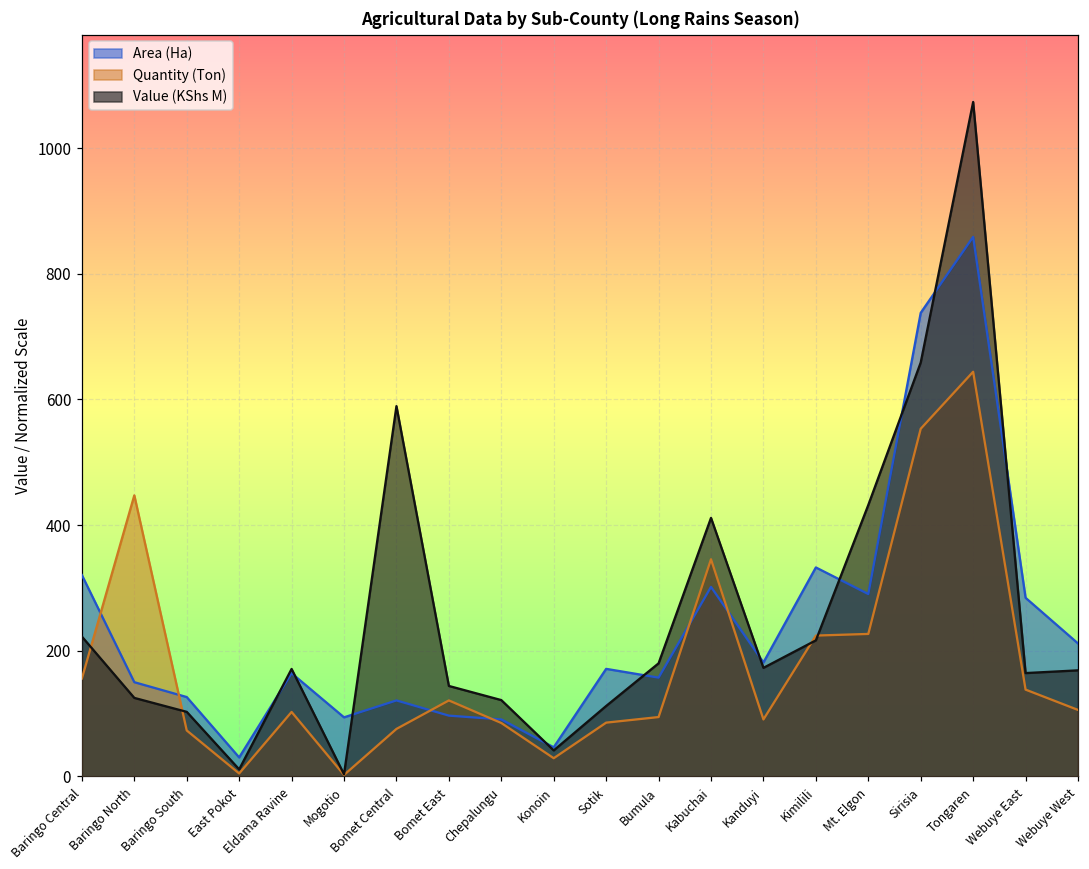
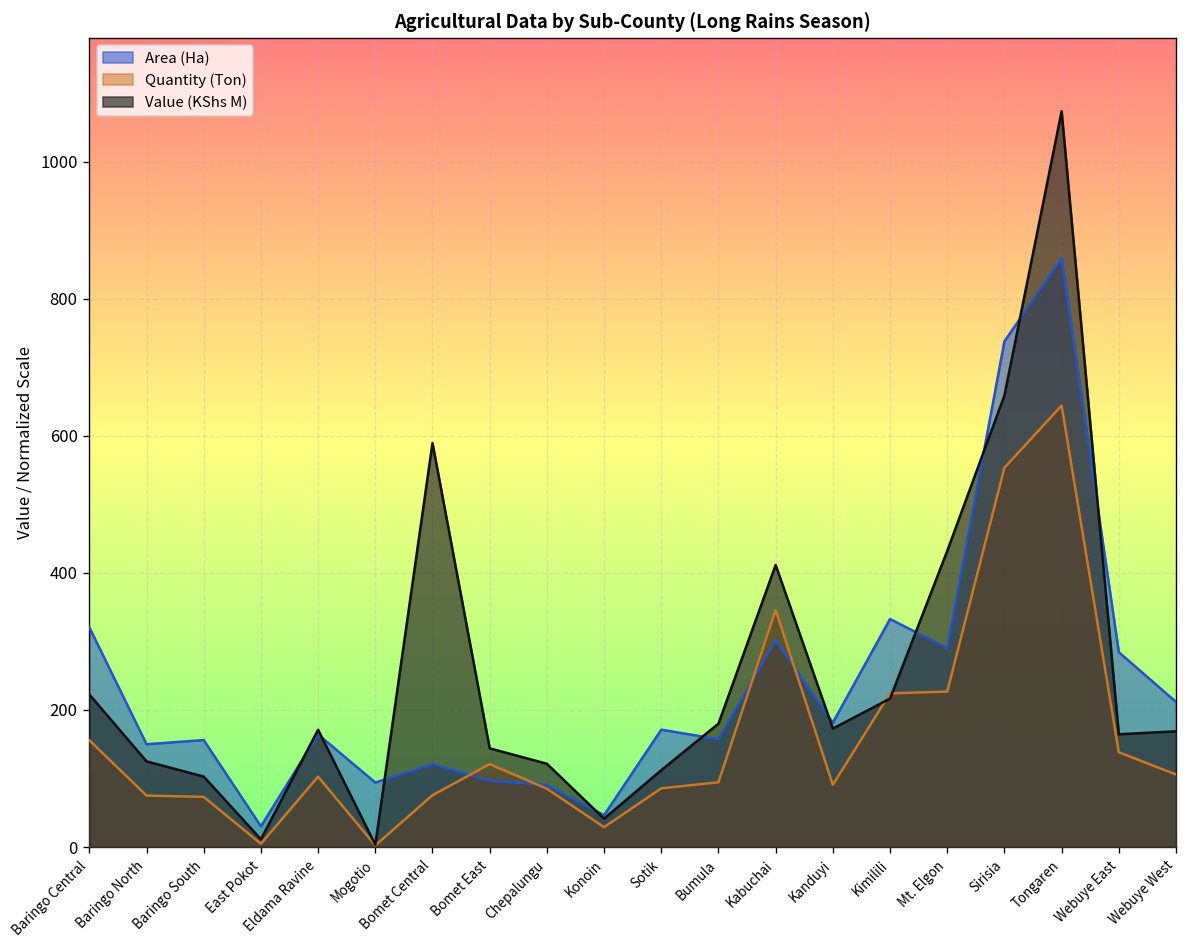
Quantity (Ton), Baringo North: 450 -> 70
Area (Ha), Baringo South: 130 -> 160
